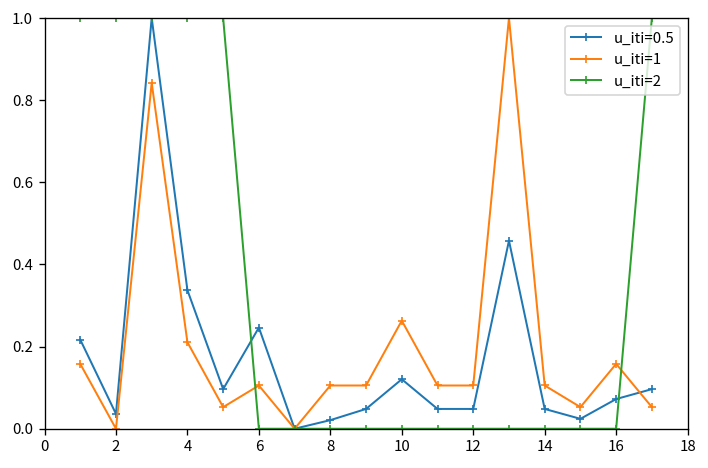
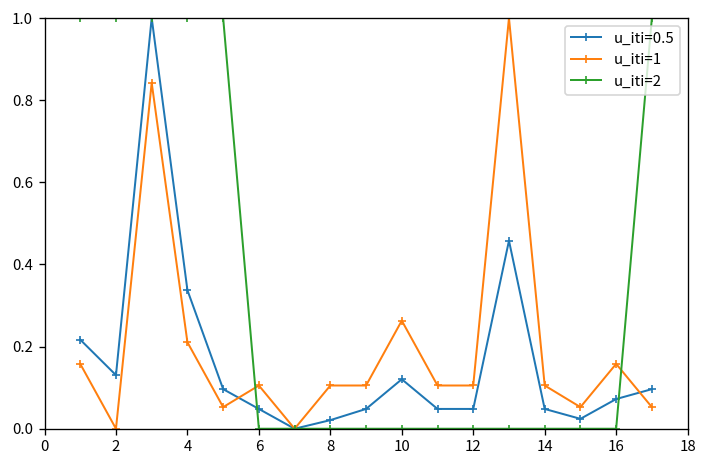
u_iti=0.5, 2: 0.04 -> 0.13
u_iti=0.5, 6: 0.25 -> 0.05
